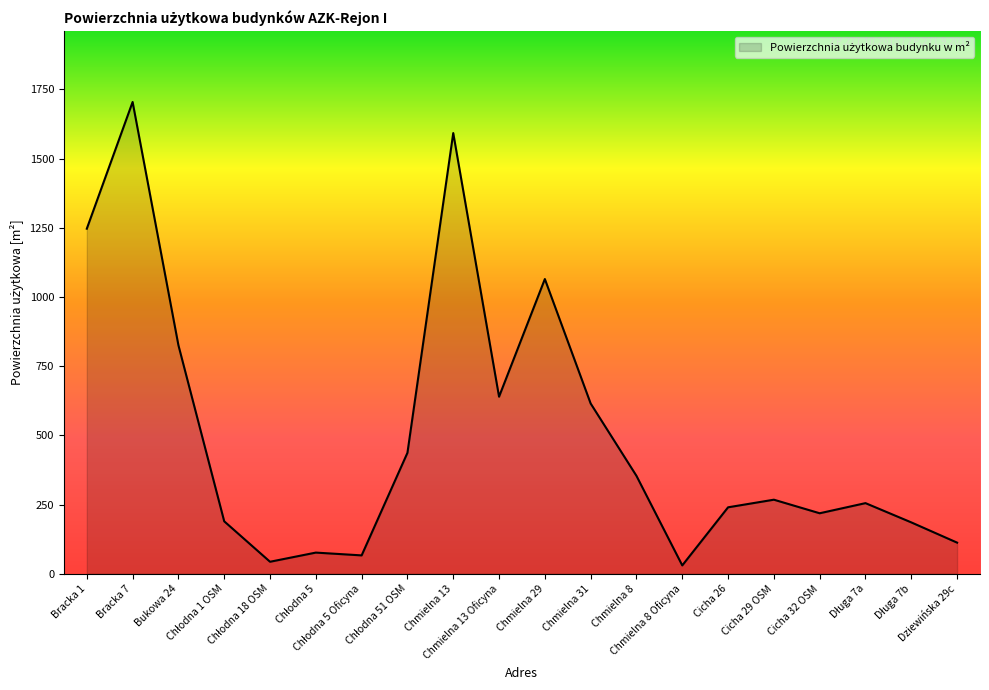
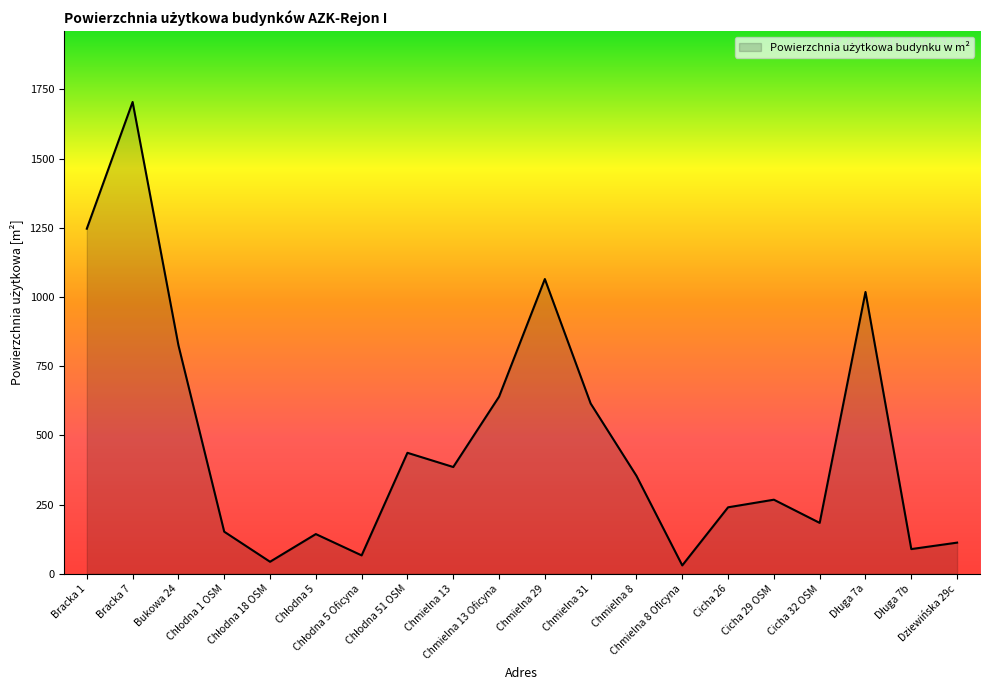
Chłodna 1 OSM: 190 -> 150
Chłodna 5: 80 -> 140
Chmielna 13: 1590 -> 390
Cicha 32 OSM: 220 -> 180
Długa 7a: 260 -> 1020
Długa 7b: 190 -> 90
